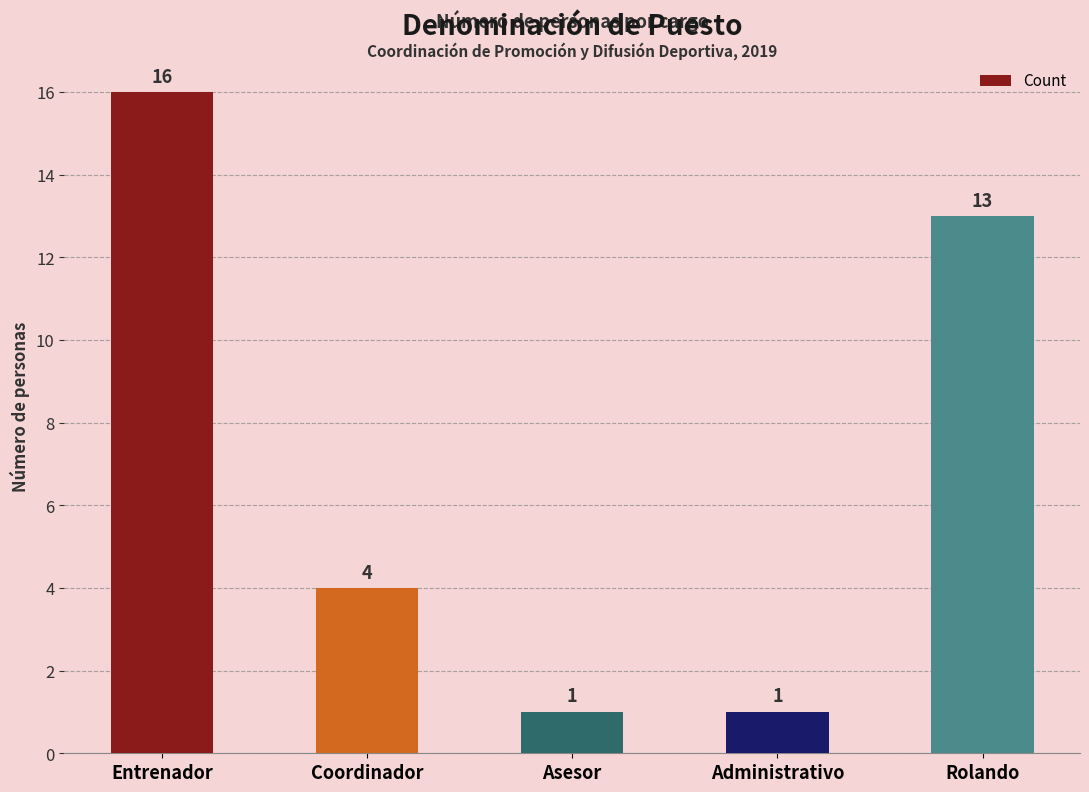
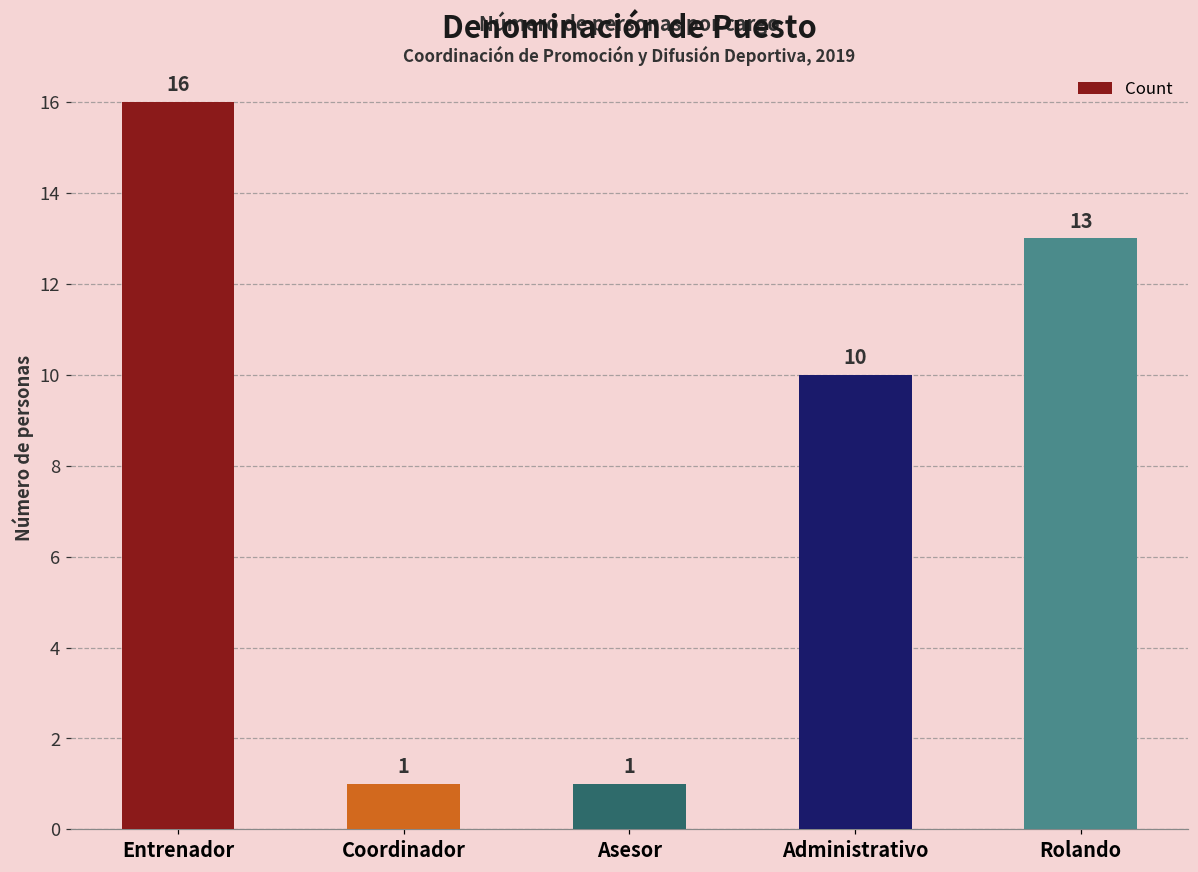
Coordinador: 4 -> 1
Administrativo: 1 -> 10
